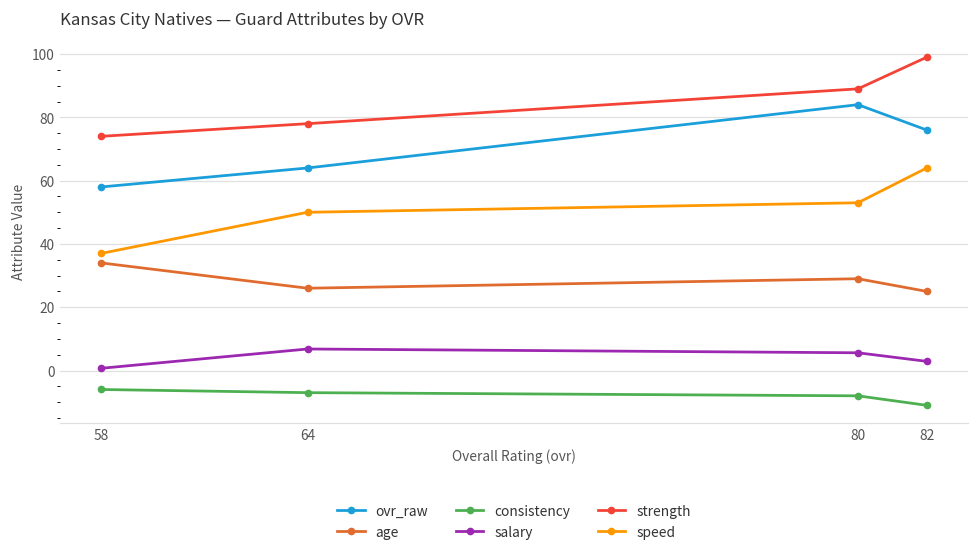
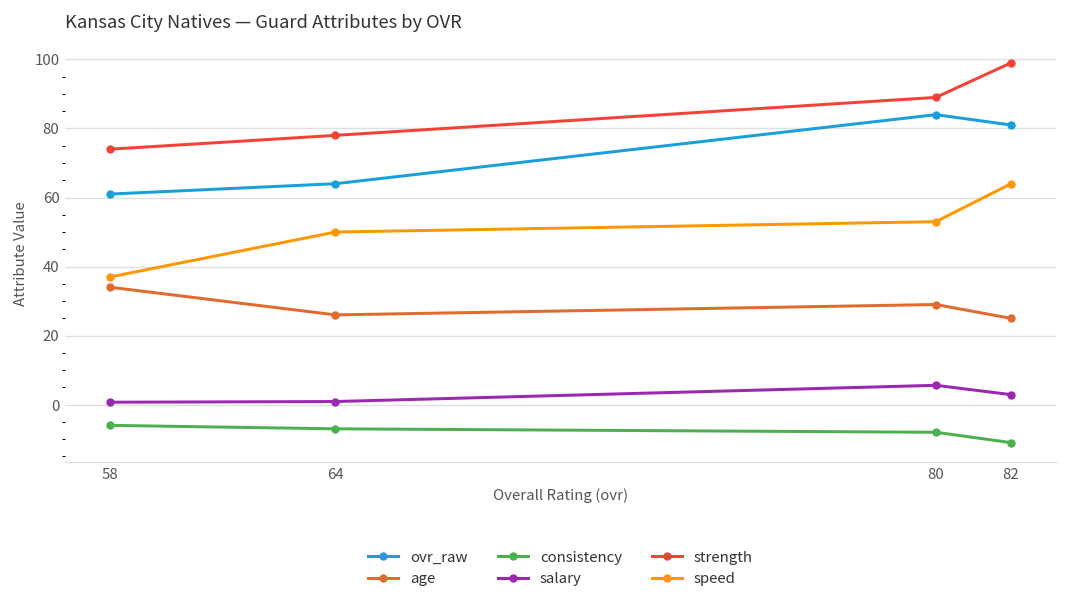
ovr_raw, 58: 58 -> 61
salary, 64: 7 -> 1
ovr_raw, 82: 76 -> 81
